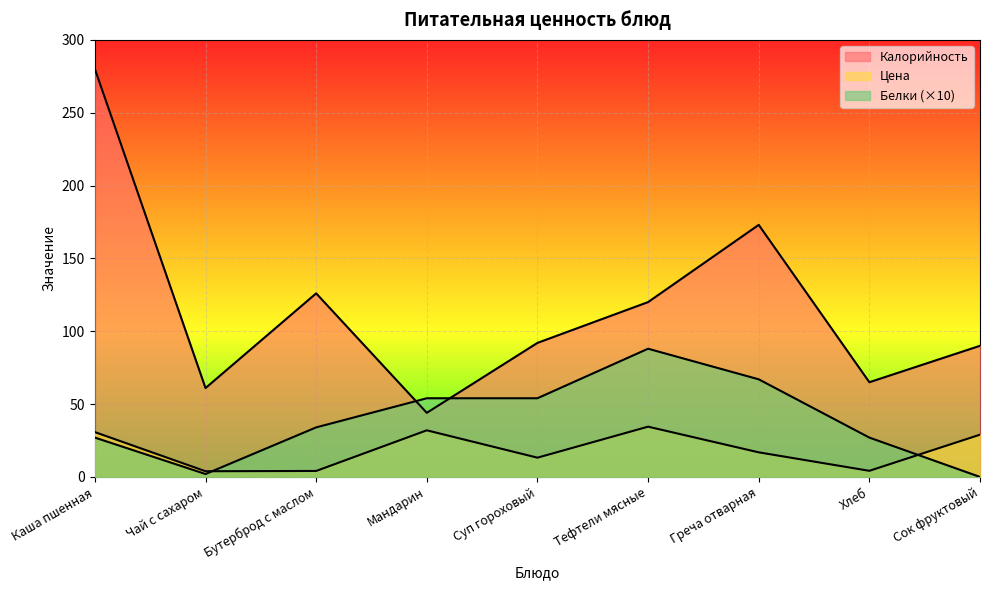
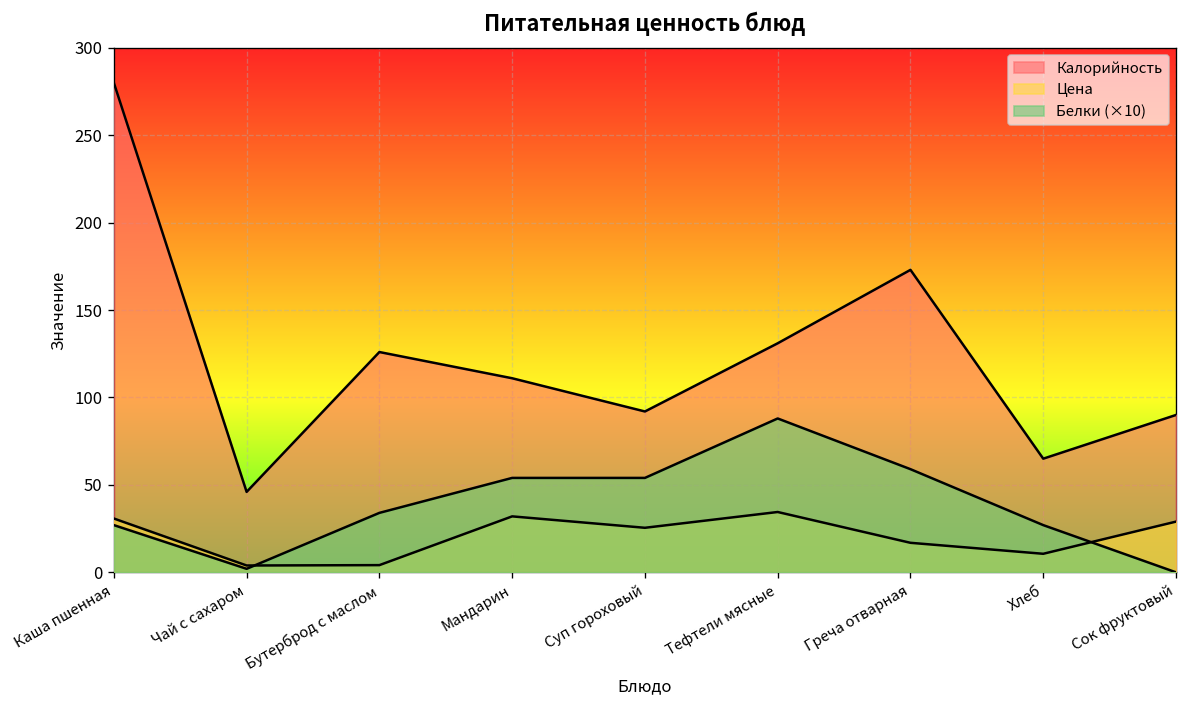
Калорийность, Чай с сахаром: 61 -> 46
Калорийность, Мандарин: 44 -> 111
Цена, Суп гороховый: 13 -> 25
Калорийность, Тефтели мясные: 120 -> 131
Белки (×10), Греча отварная: 67 -> 59
Цена, Хлеб: 4 -> 11
